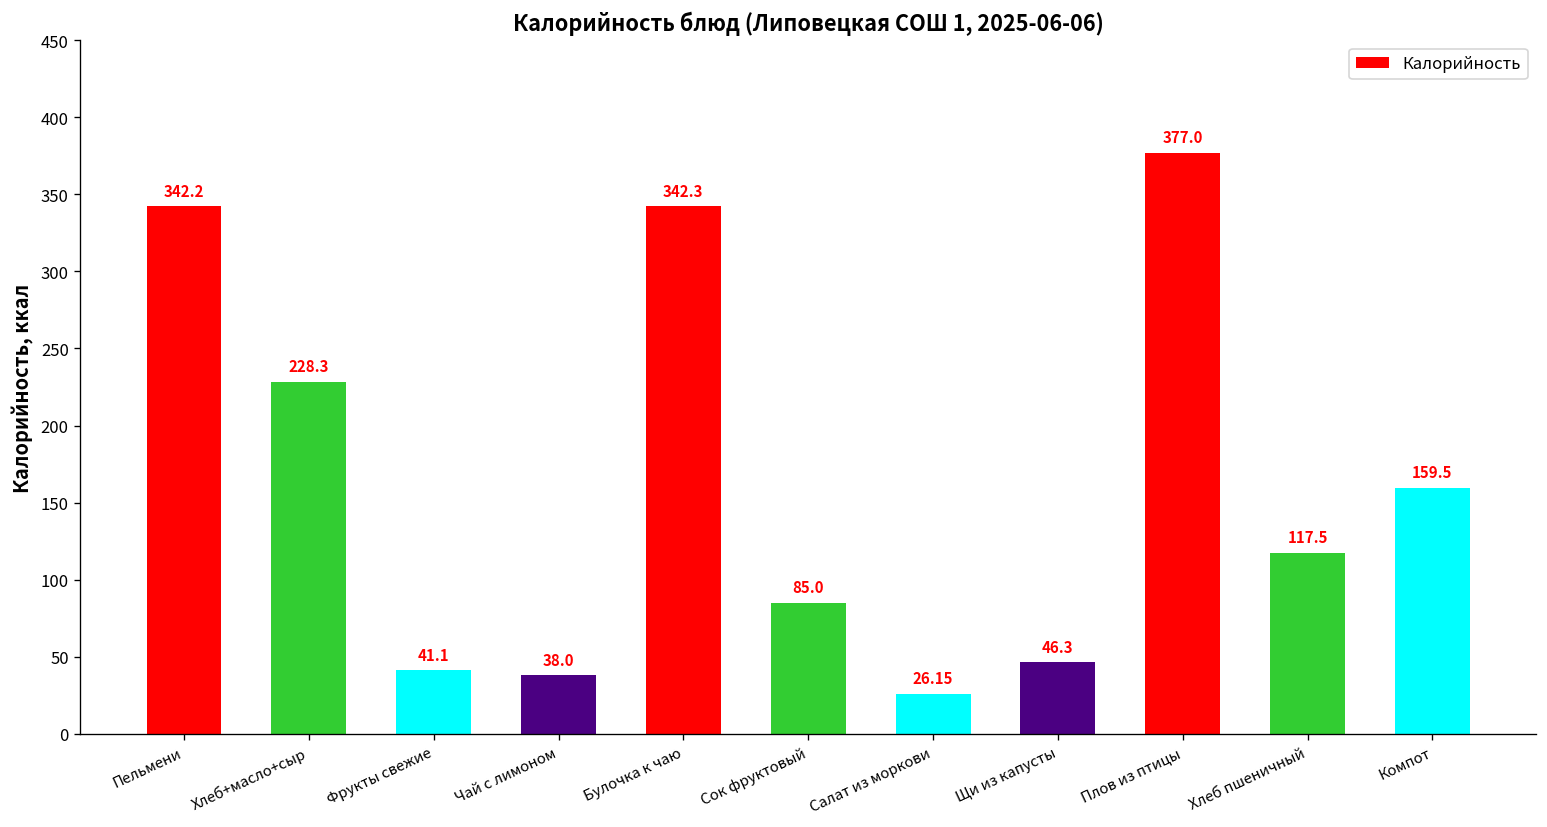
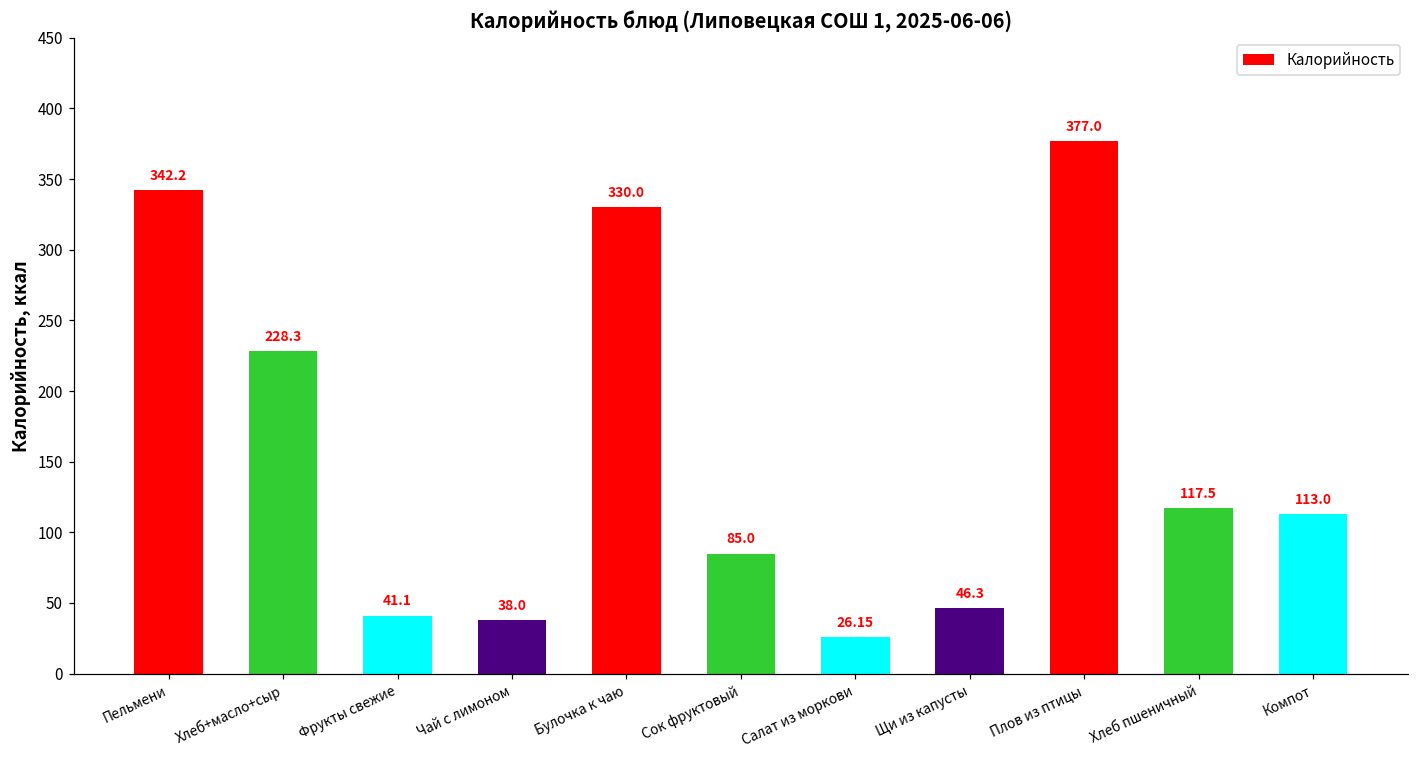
Булочка к чаю: 342.3 -> 330.0
Компот: 159.5 -> 113.0
